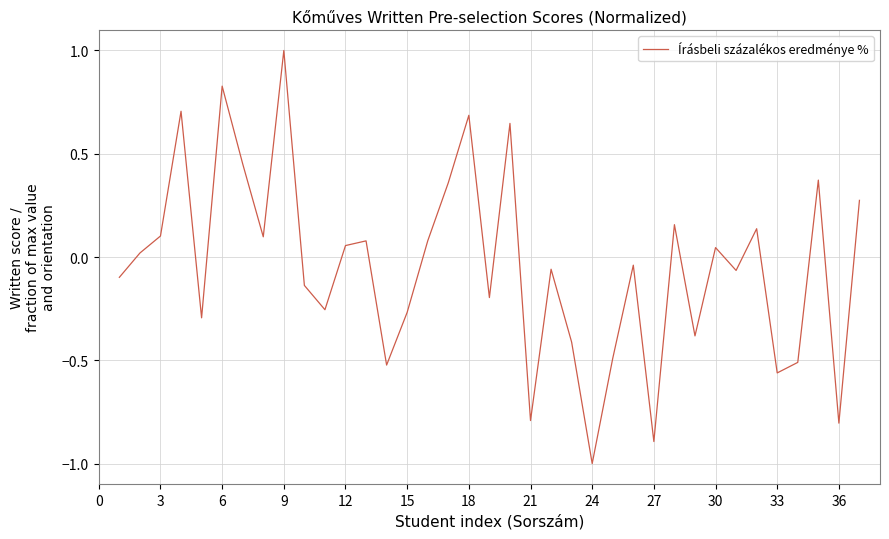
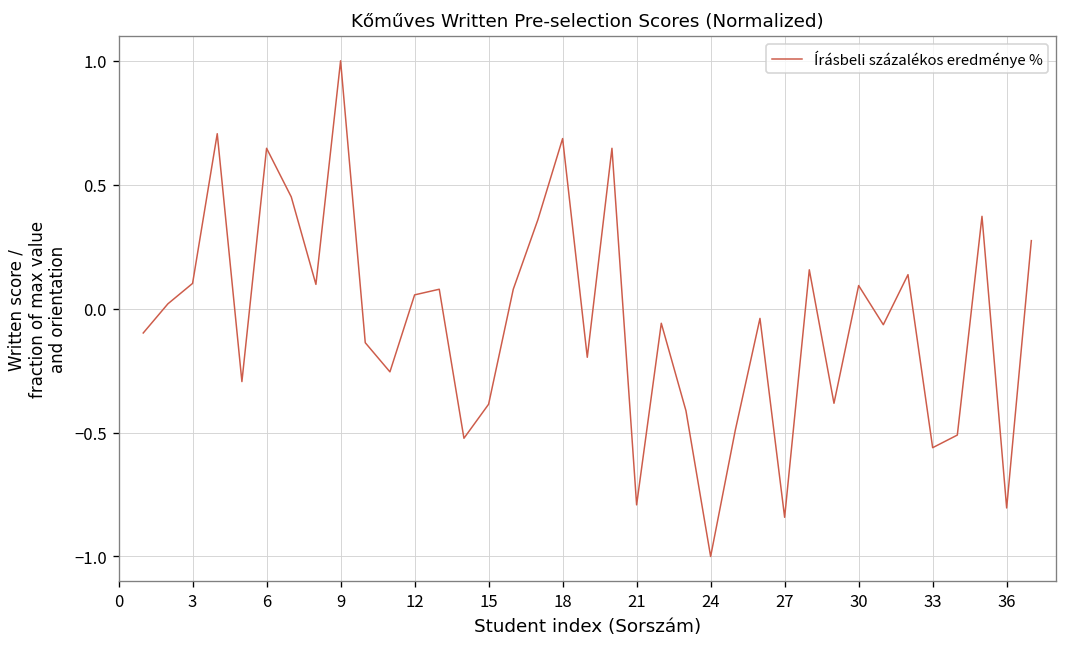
6: 0.83 -> 0.65
15: -0.27 -> -0.39
27: -0.89 -> -0.84
30: 0.05 -> 0.09
